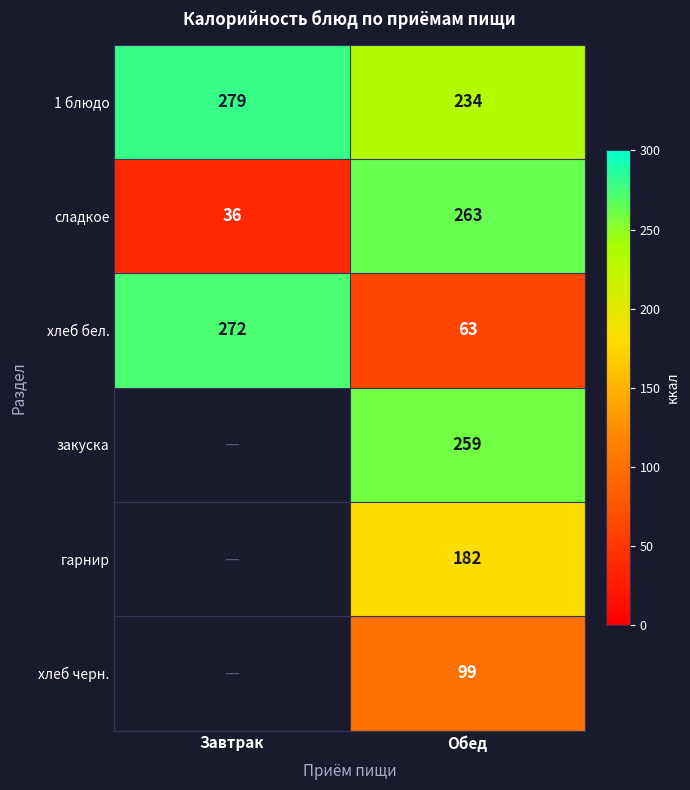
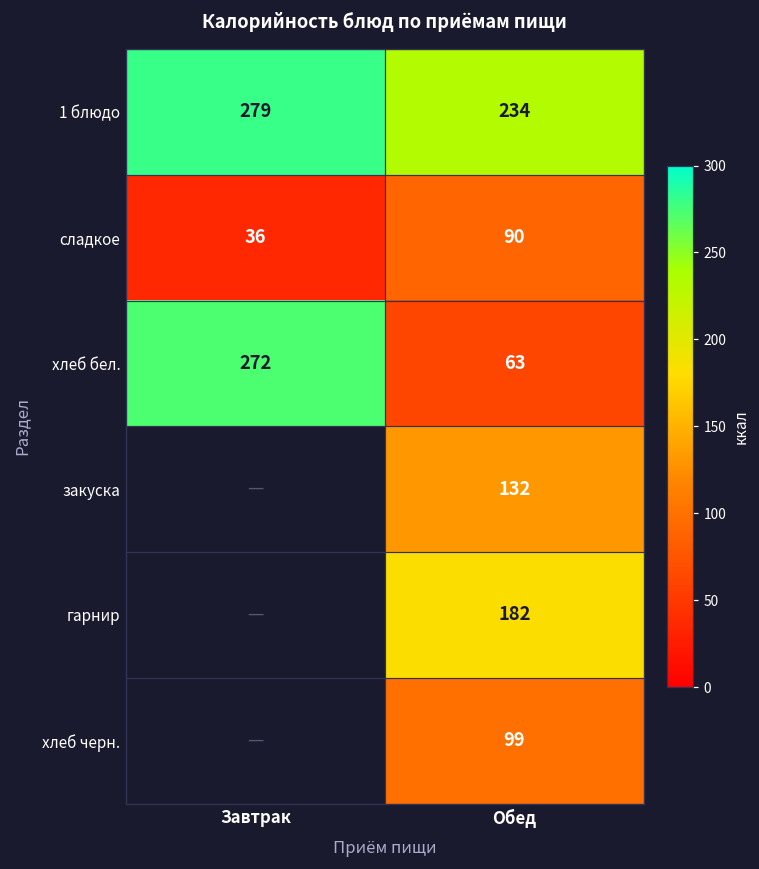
сладкое, Обед: 263 -> 90
закуска, Обед: 259 -> 132
